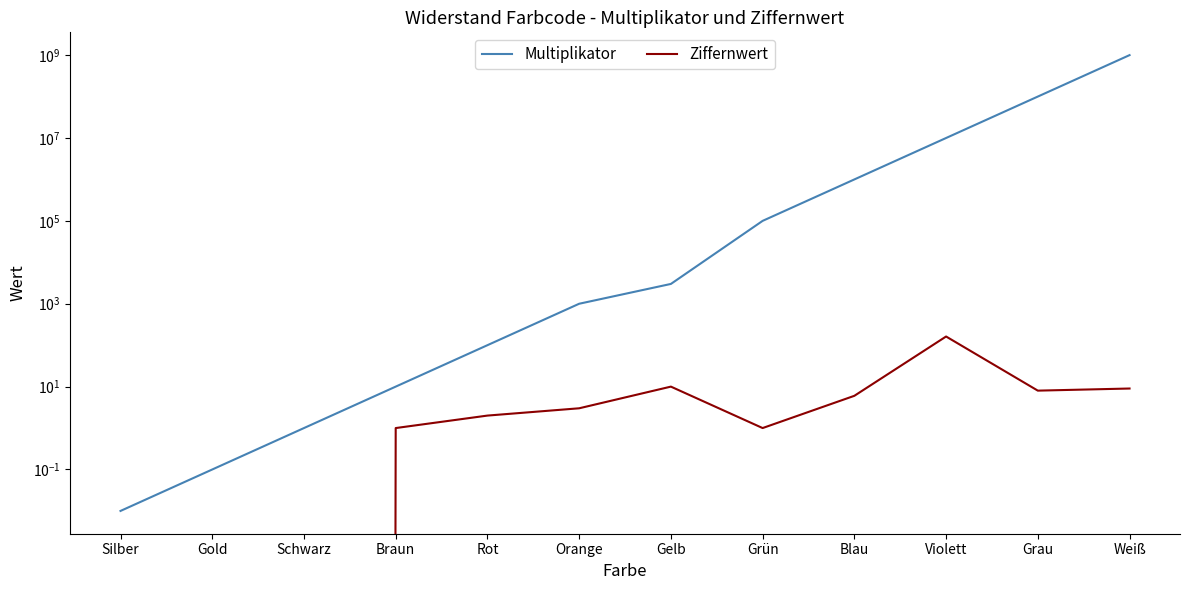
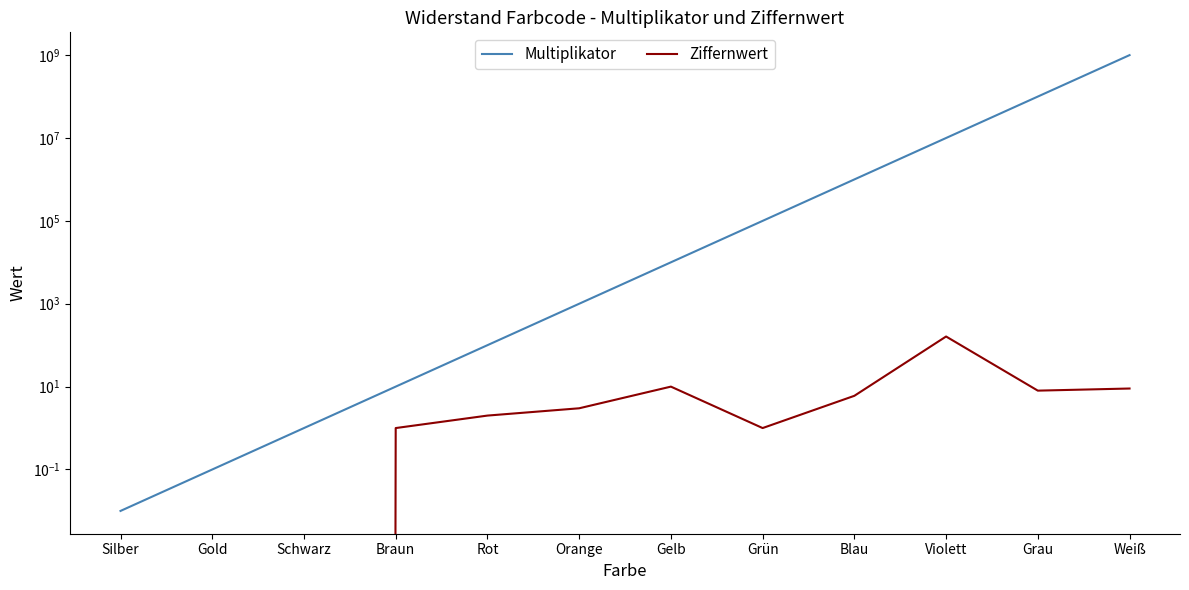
Multiplikator, Gelb: 3000 -> 10000
